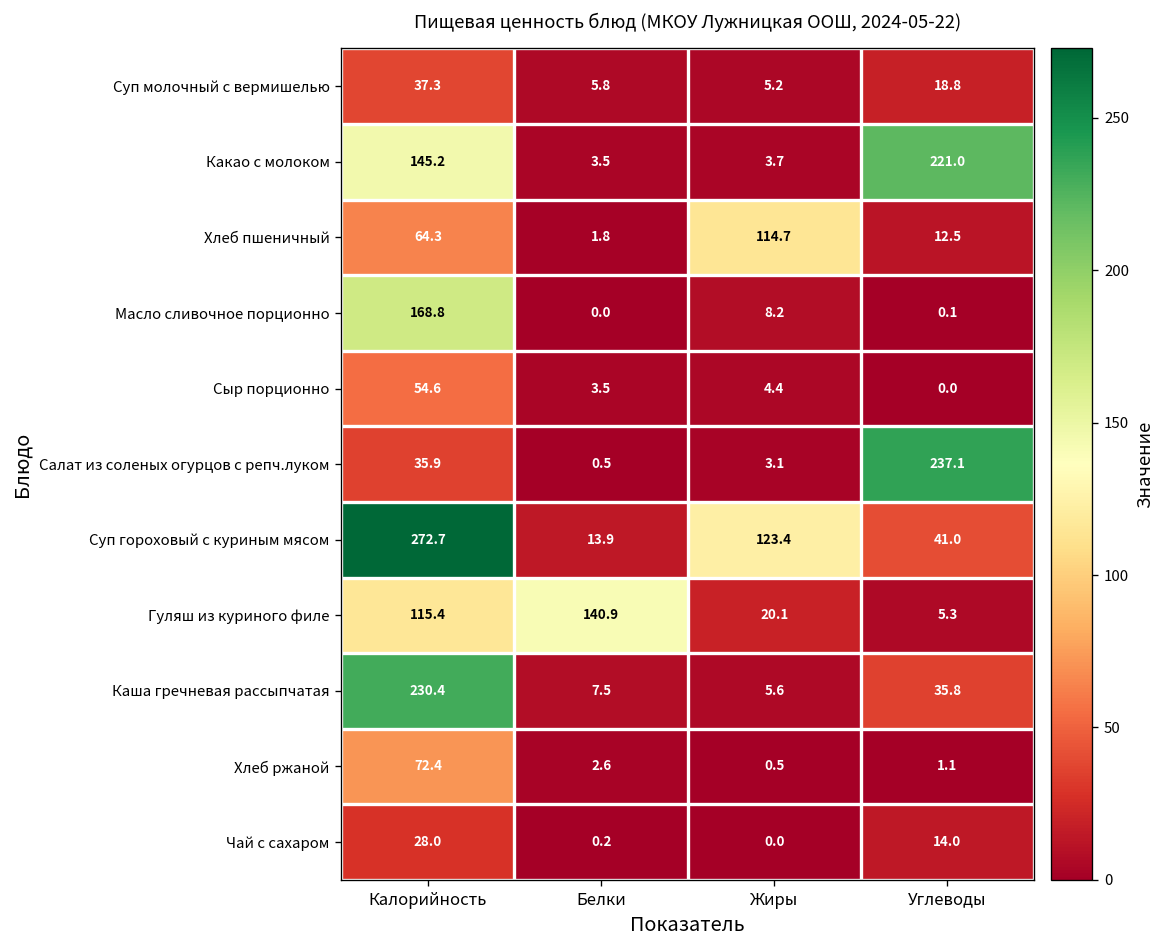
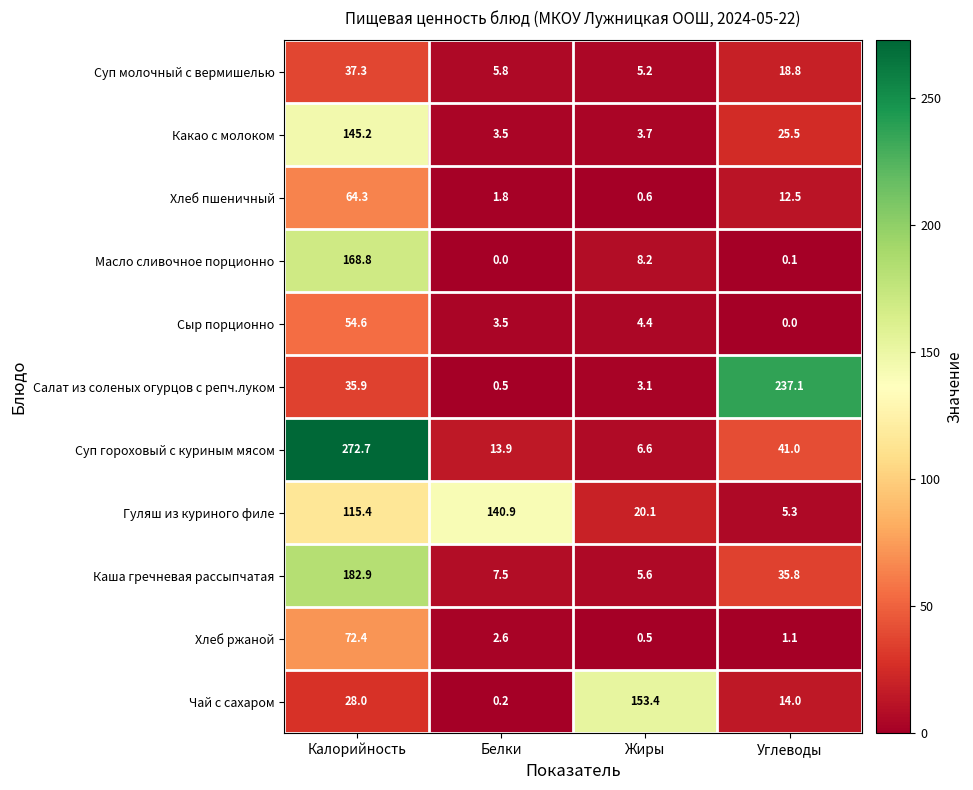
Какао с молоком, Углеводы: 221.0 -> 25.5
Хлеб пшеничный, Жиры: 114.7 -> 0.6
Суп гороховый с куриным мясом, Жиры: 123.4 -> 6.6
Каша гречневая рассыпчатая, Калорийность: 230.4 -> 182.9
Чай с сахаром, Жиры: 0.0 -> 153.4
